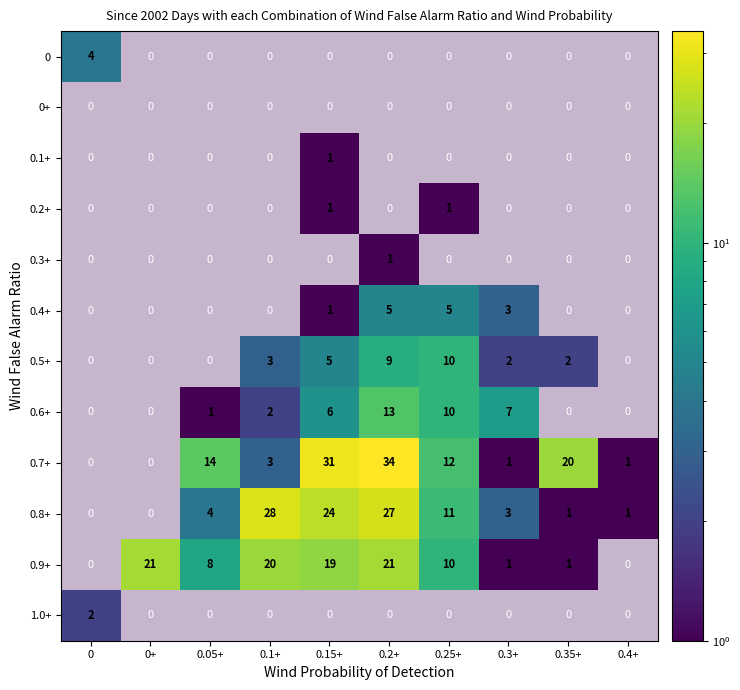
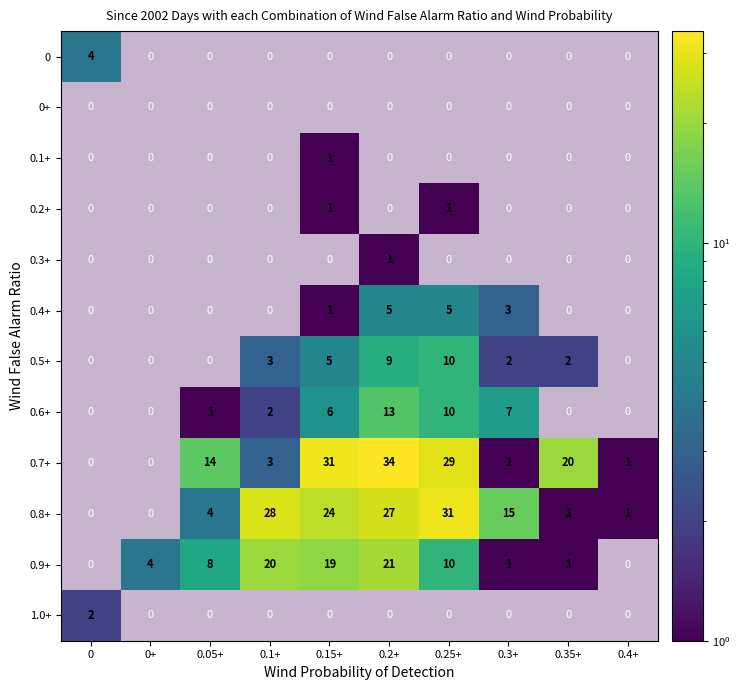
0.7+, 0.25+: 12 -> 29
0.8+, 0.25+: 11 -> 31
0.8+, 0.3+: 3 -> 15
0.9+, 0+: 21 -> 4
